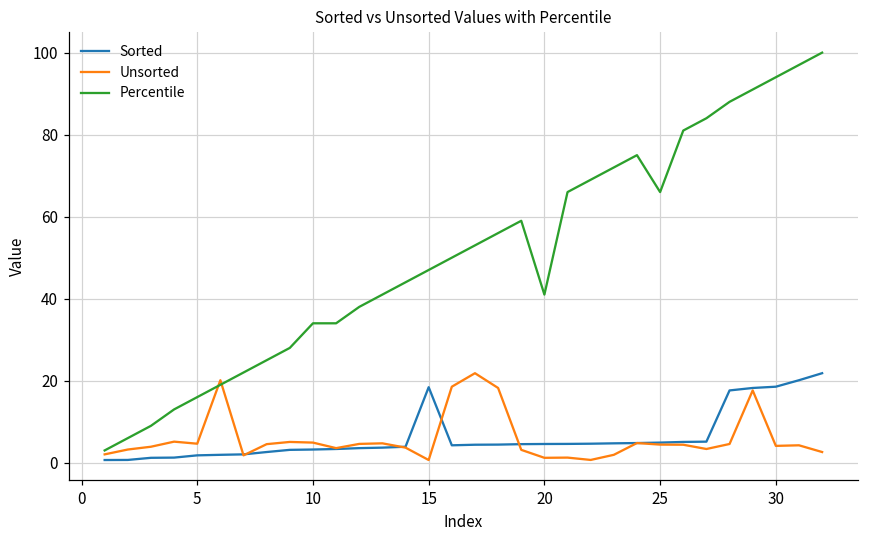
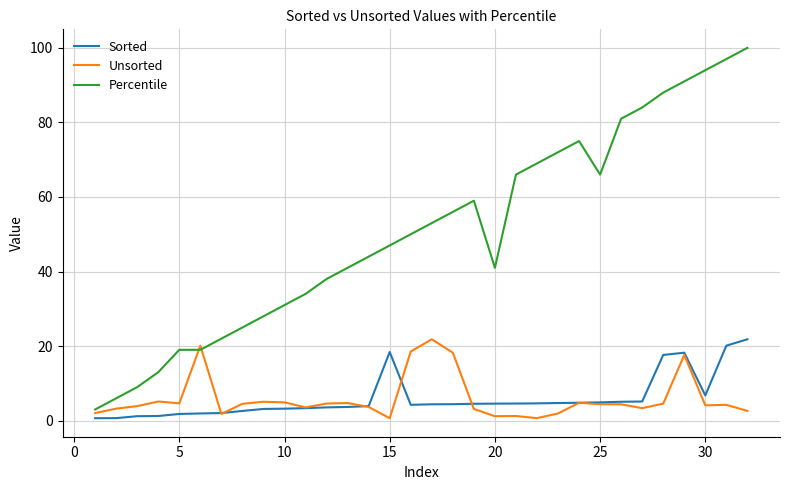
Percentile, 5: 16 -> 19
Percentile, 10: 34 -> 31
Sorted, 30: 19 -> 7
